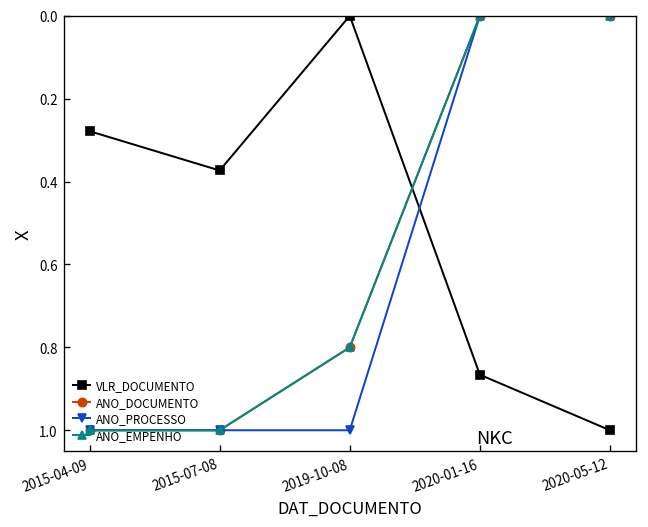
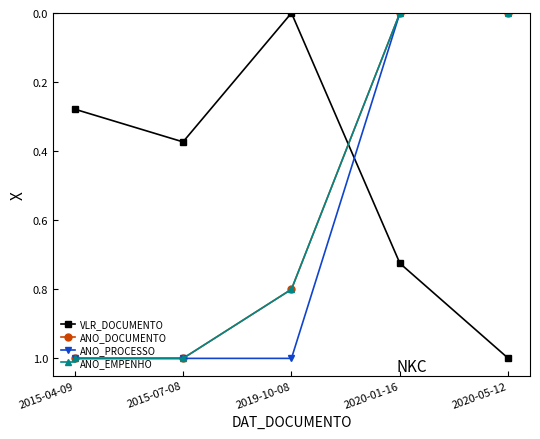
VLR_DOCUMENTO, 2020-01-16: 0.87 -> 0.72
